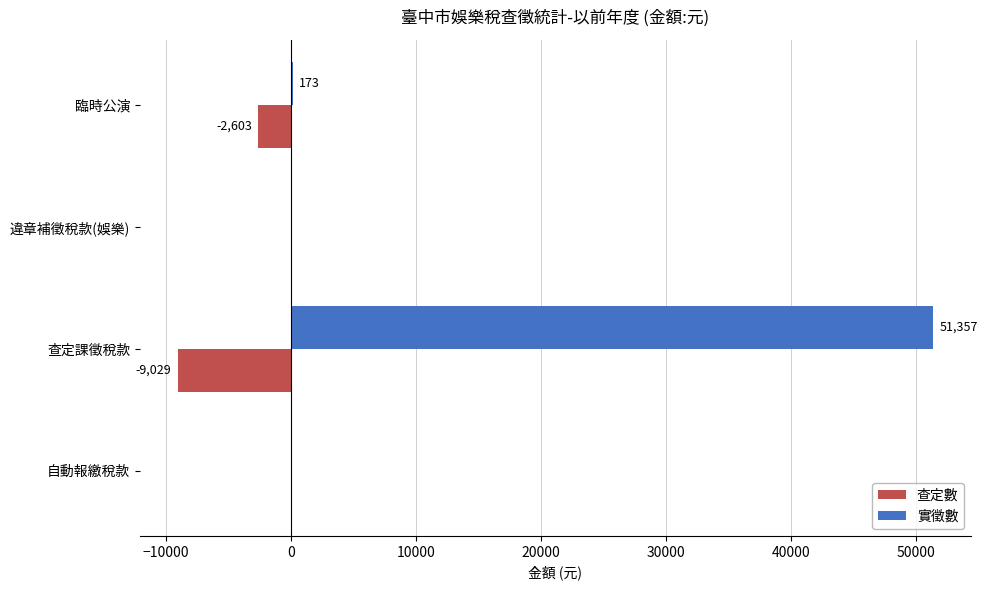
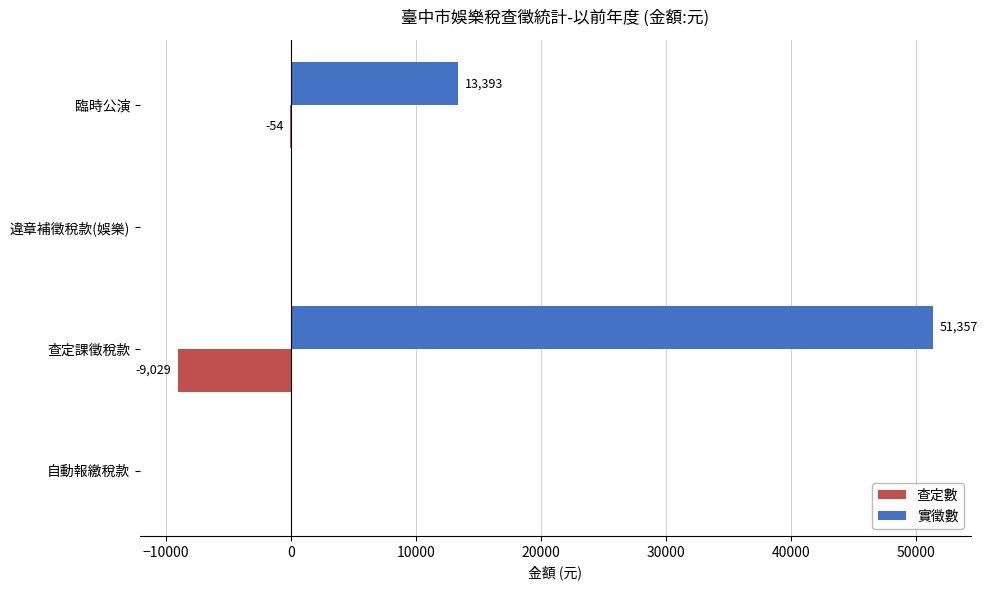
實徵數, 臨時公演: 173 -> 13,393
查定數, 臨時公演: -2,603 -> -54
